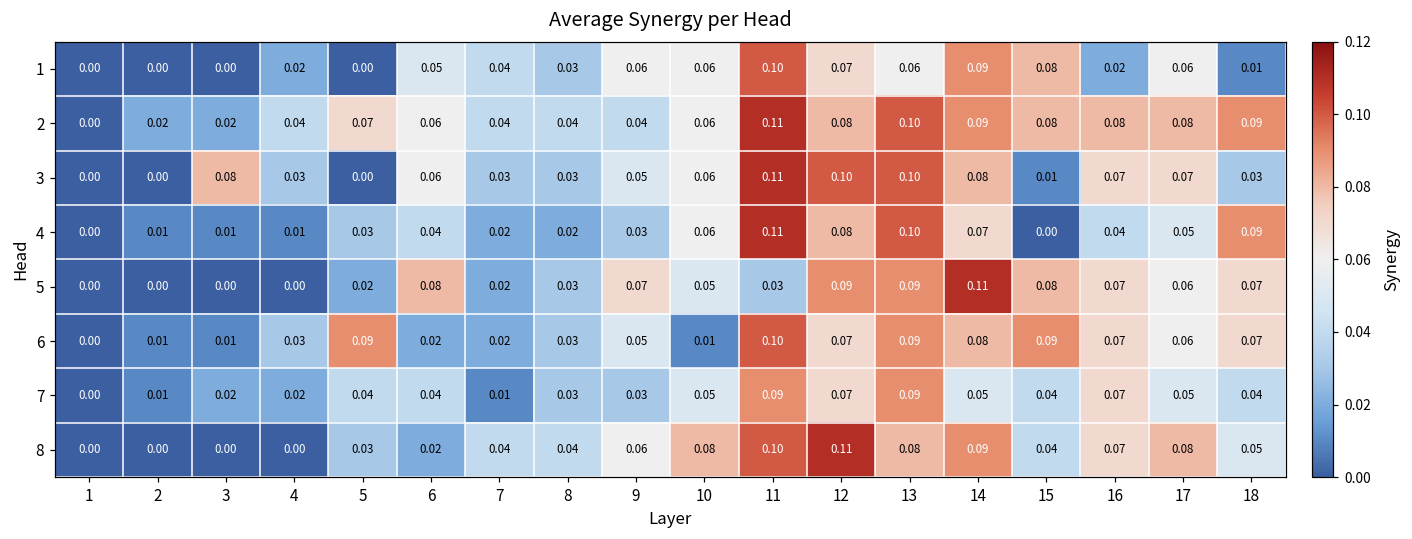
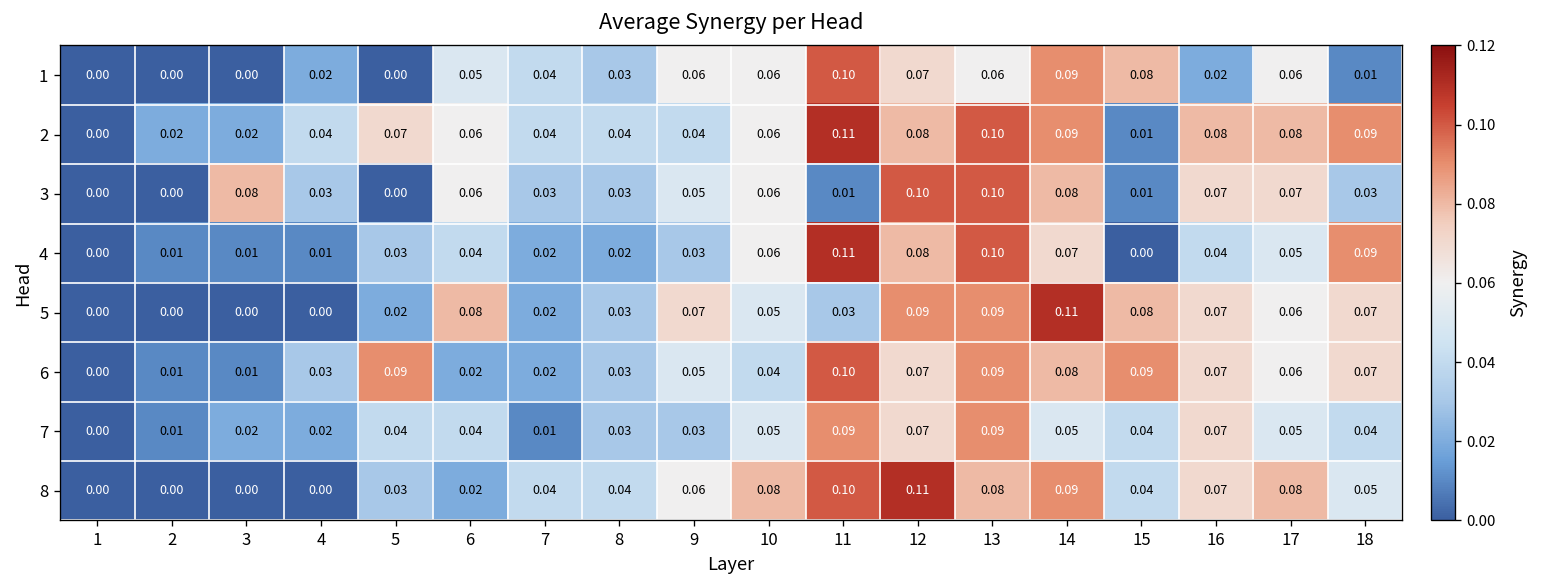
2, 15: 0.08 -> 0.01
3, 11: 0.11 -> 0.01
6, 10: 0.01 -> 0.04
